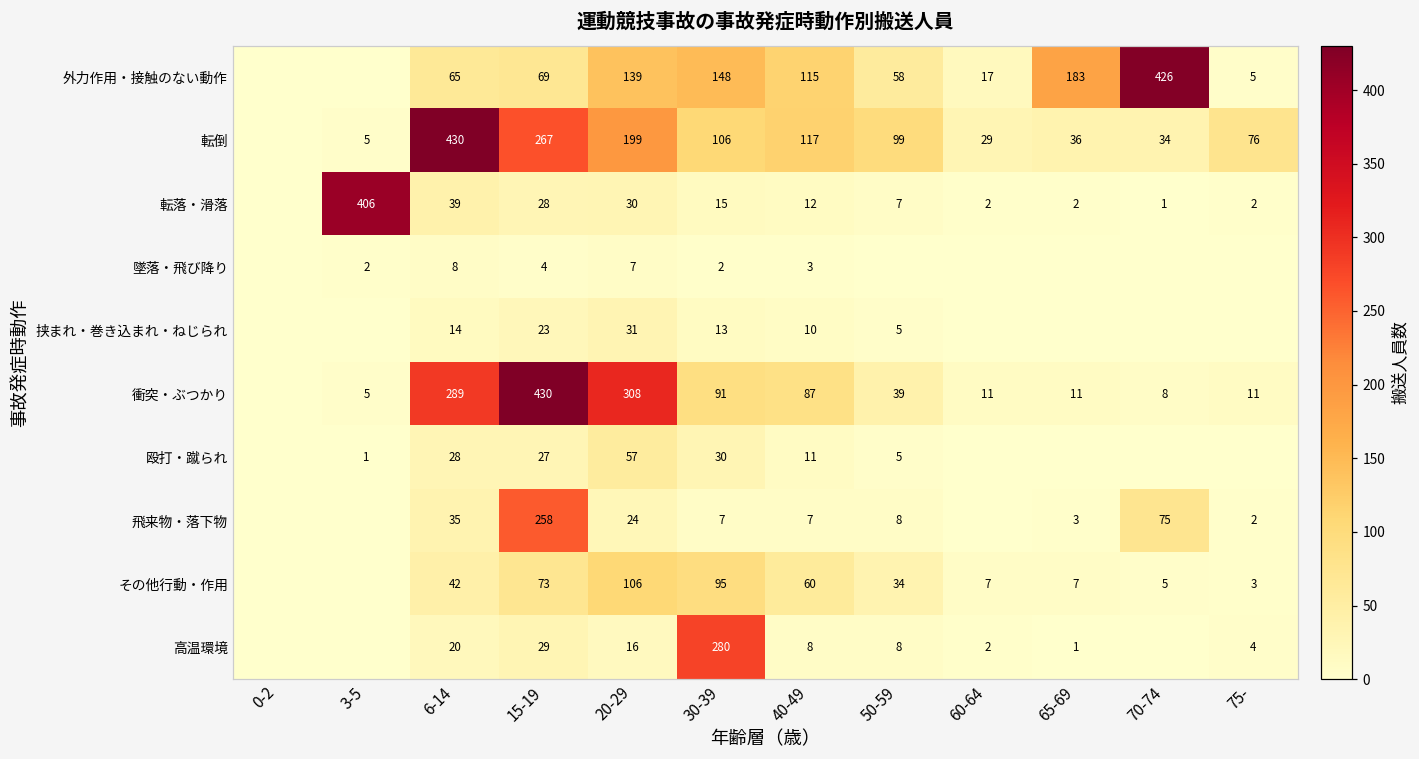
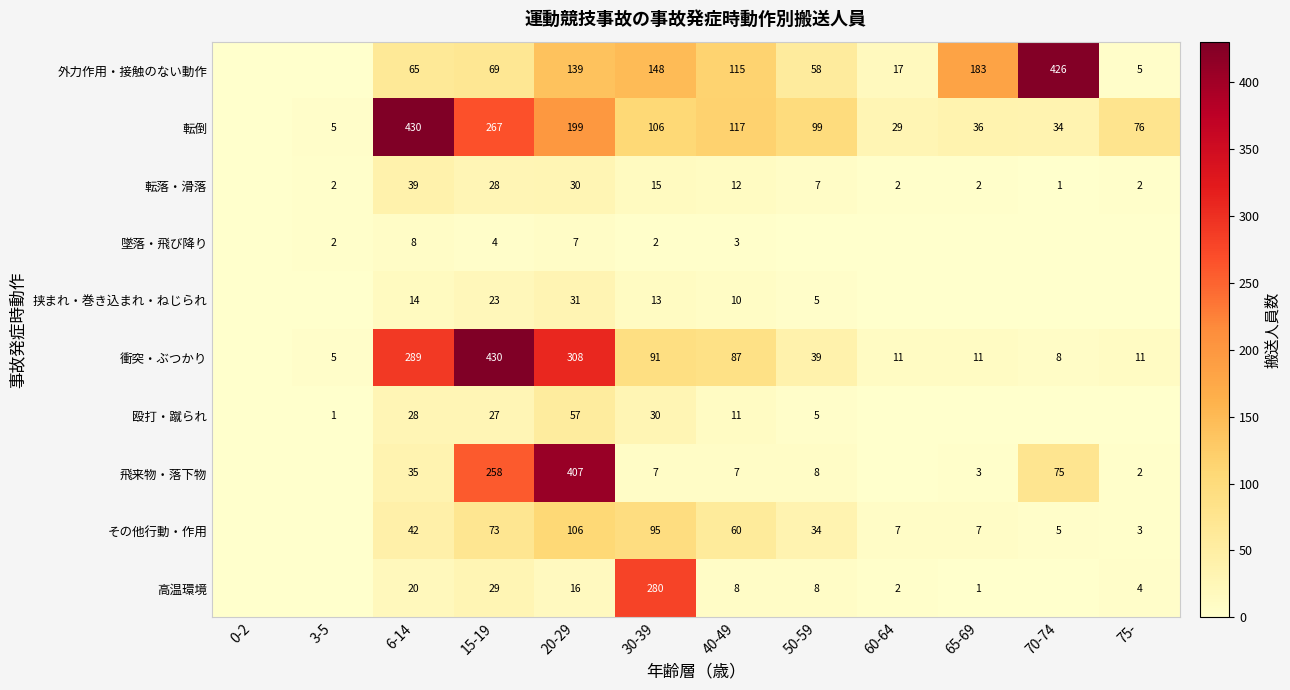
転落・滑落, 3-5: 406 -> 2
飛来物・落下物, 20-29: 24 -> 407
